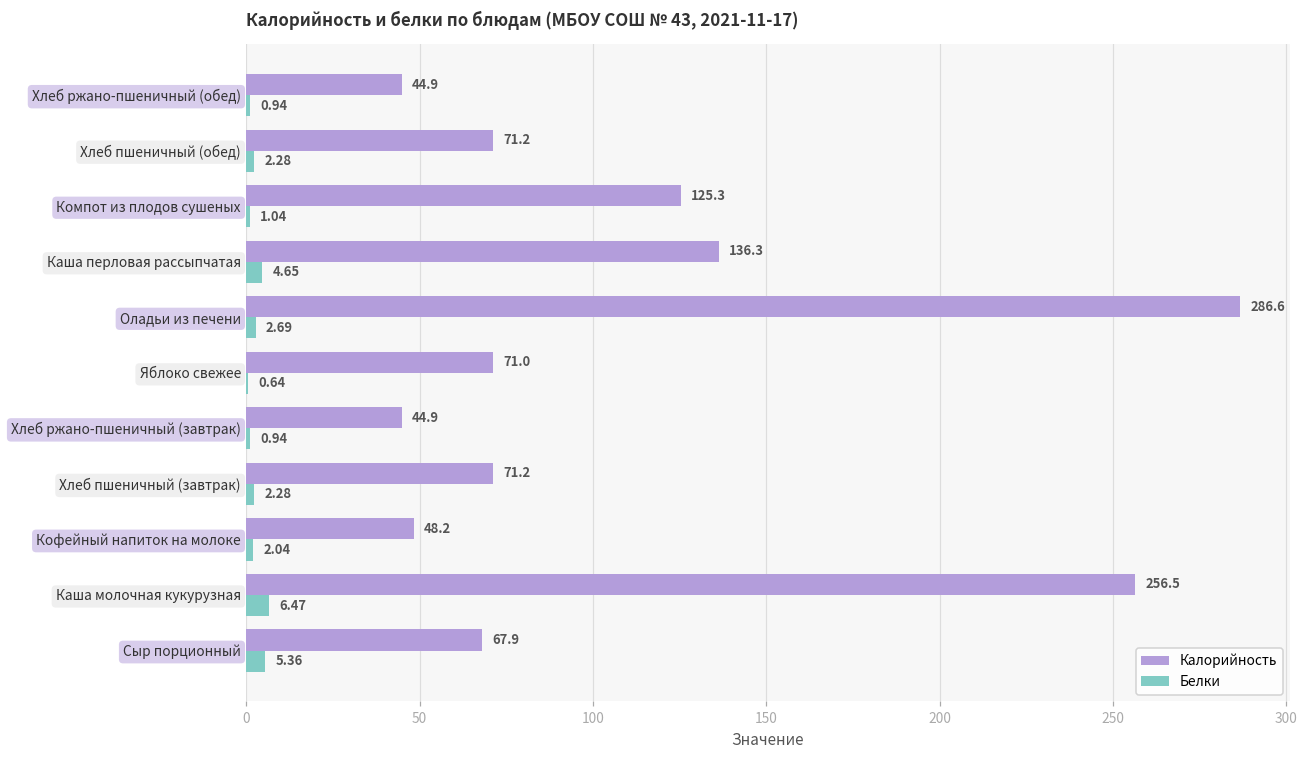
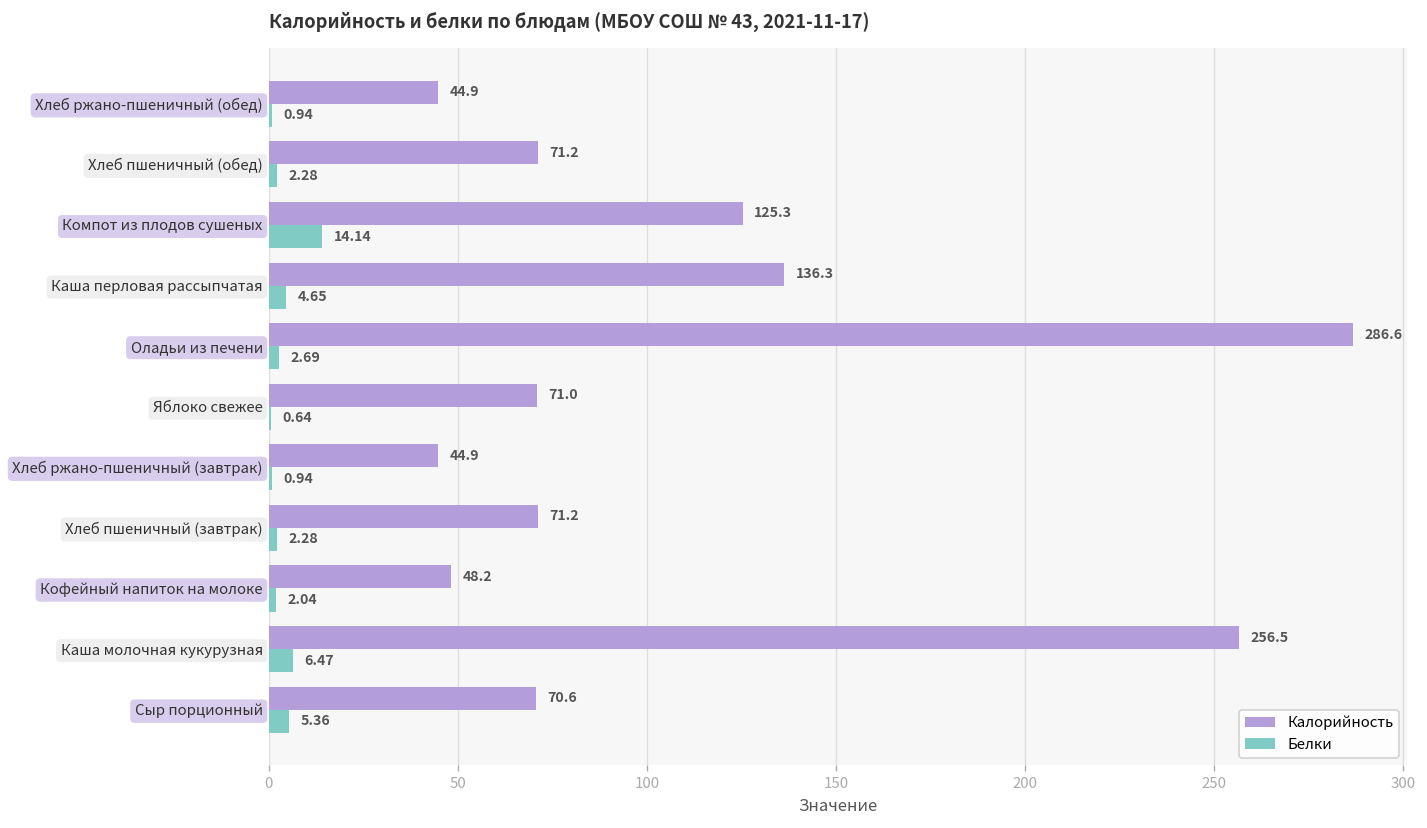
Белки, Компот из плодов сушеных: 1.04 -> 14.14
Калорийность, Сыр порционный: 67.9 -> 70.6
